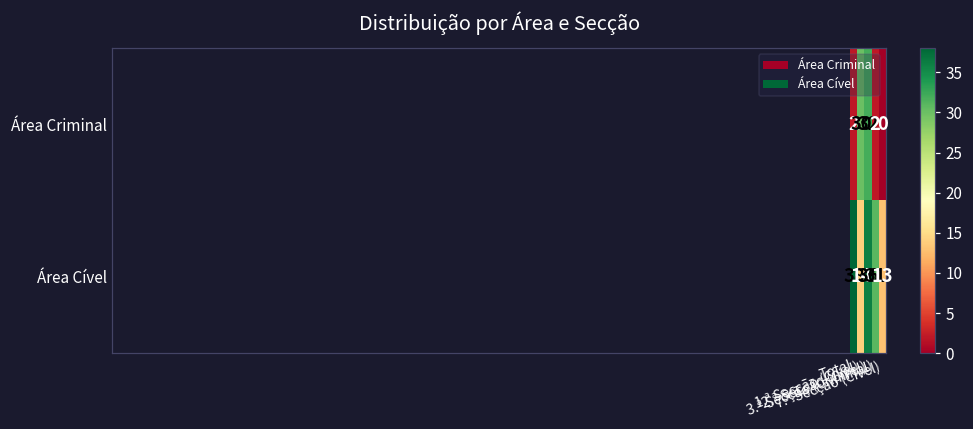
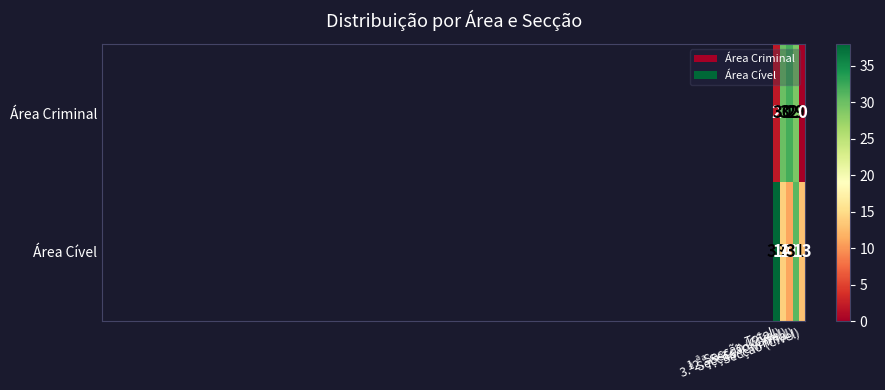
Área Criminal, 3.ª Secção (Criminal): 2 -> 29
Área Cível, 2.ª Secção (Cível): 36 -> 11
